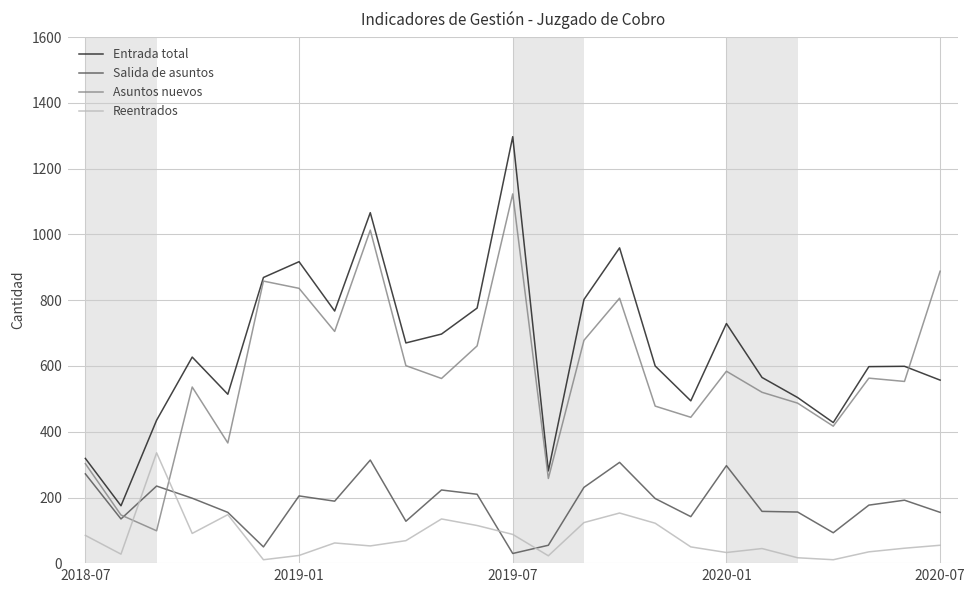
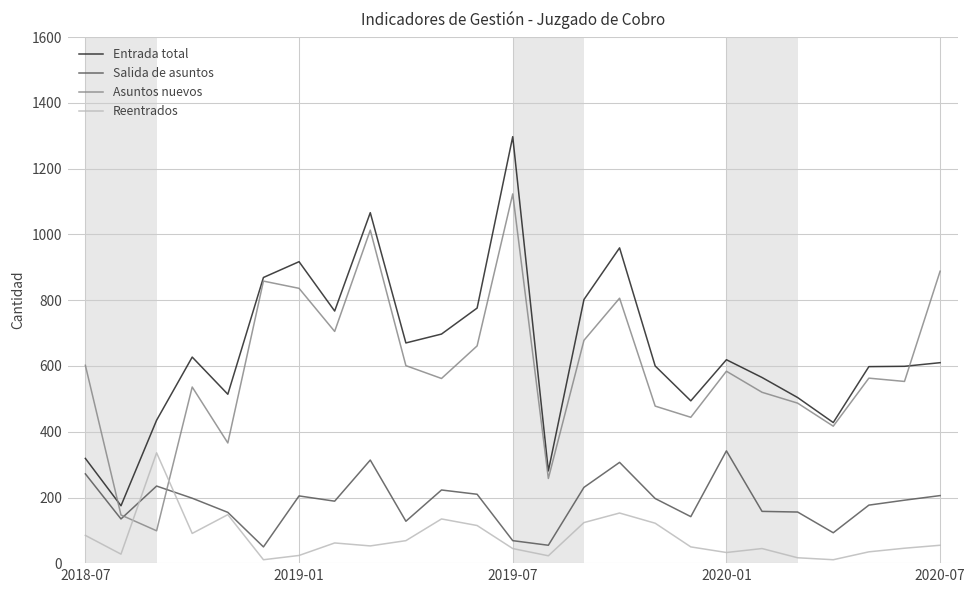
Asuntos nuevos, 2018-07: 300 -> 600
Salida de asuntos, 2019-07: 30 -> 70
Reentrados, 2019-07: 90 -> 50
Entrada total, 2020-01: 730 -> 620
Salida de asuntos, 2020-01: 300 -> 340
Entrada total, 2020-07: 560 -> 610
Salida de asuntos, 2020-07: 160 -> 210
